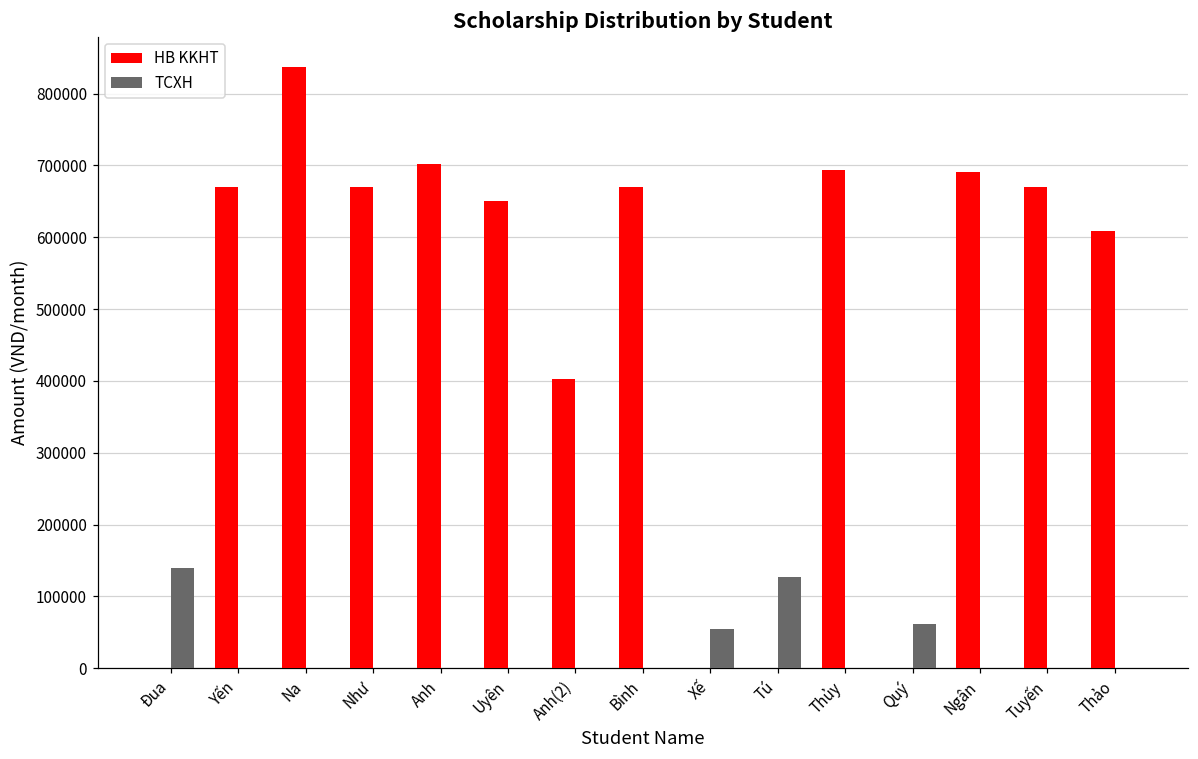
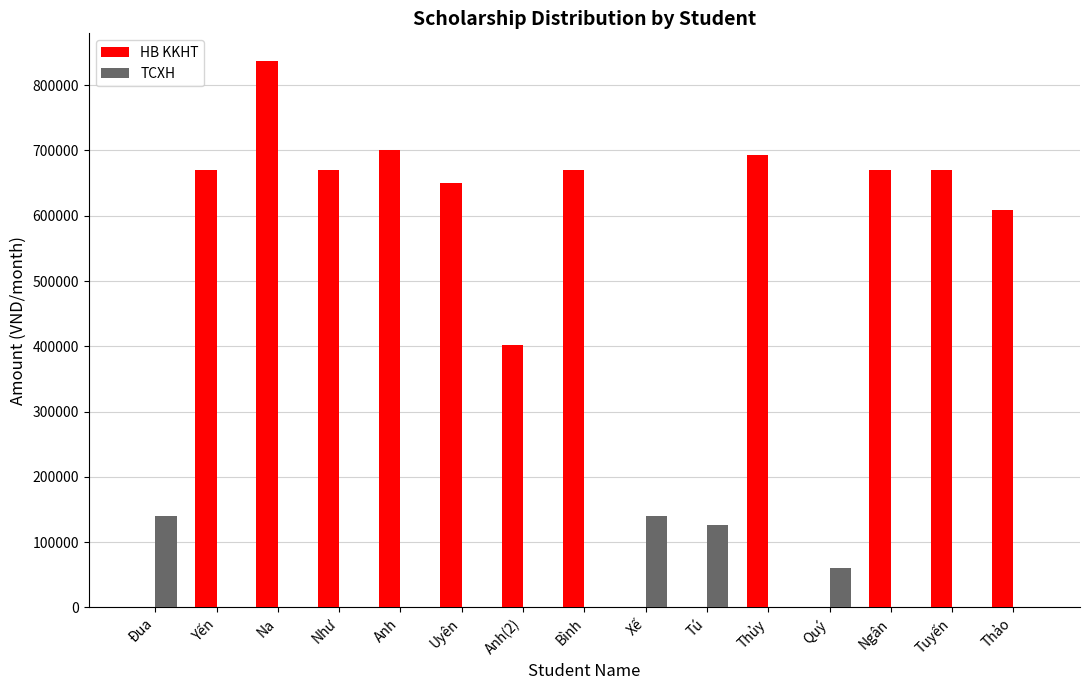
TCXH, Xế: 50000 -> 140000
HB KKHT, Ngân: 690000 -> 670000
